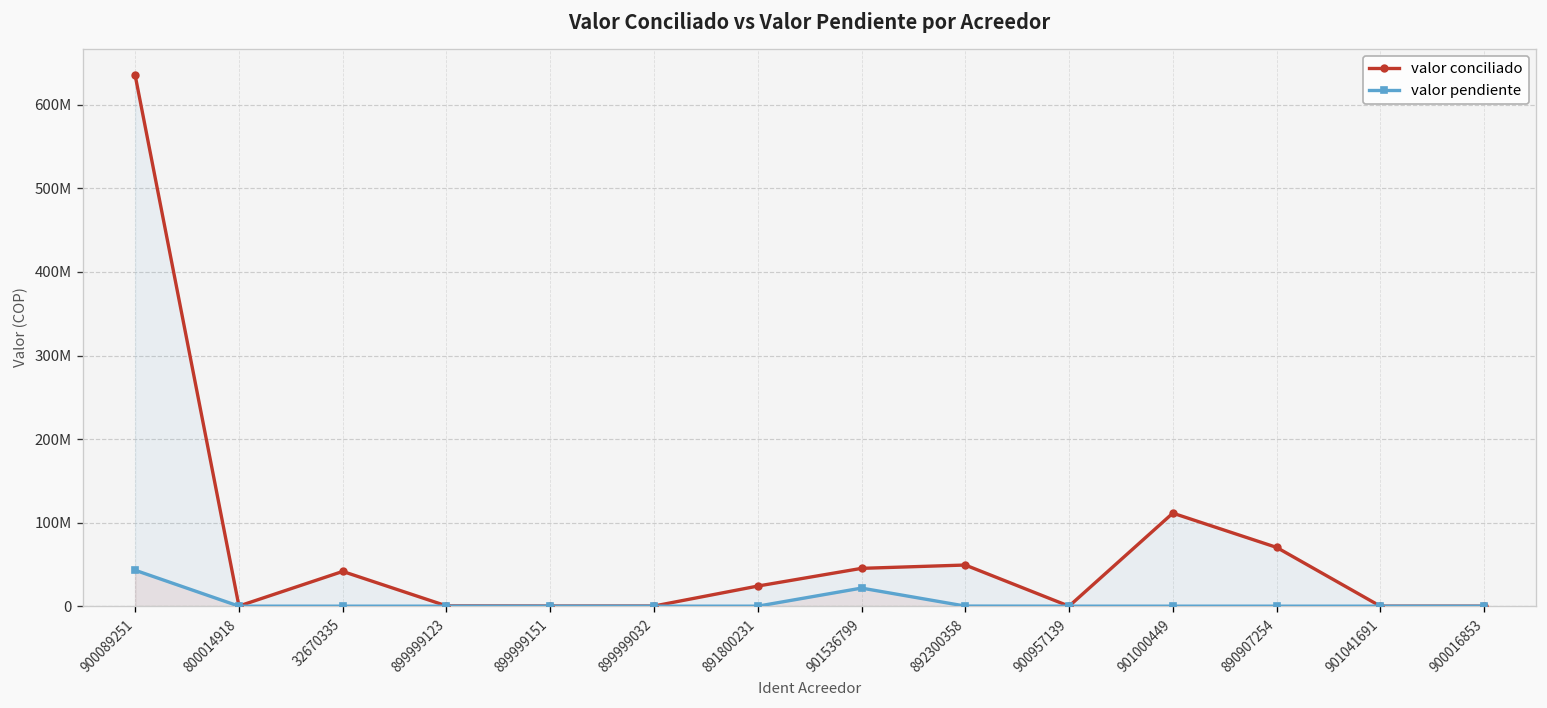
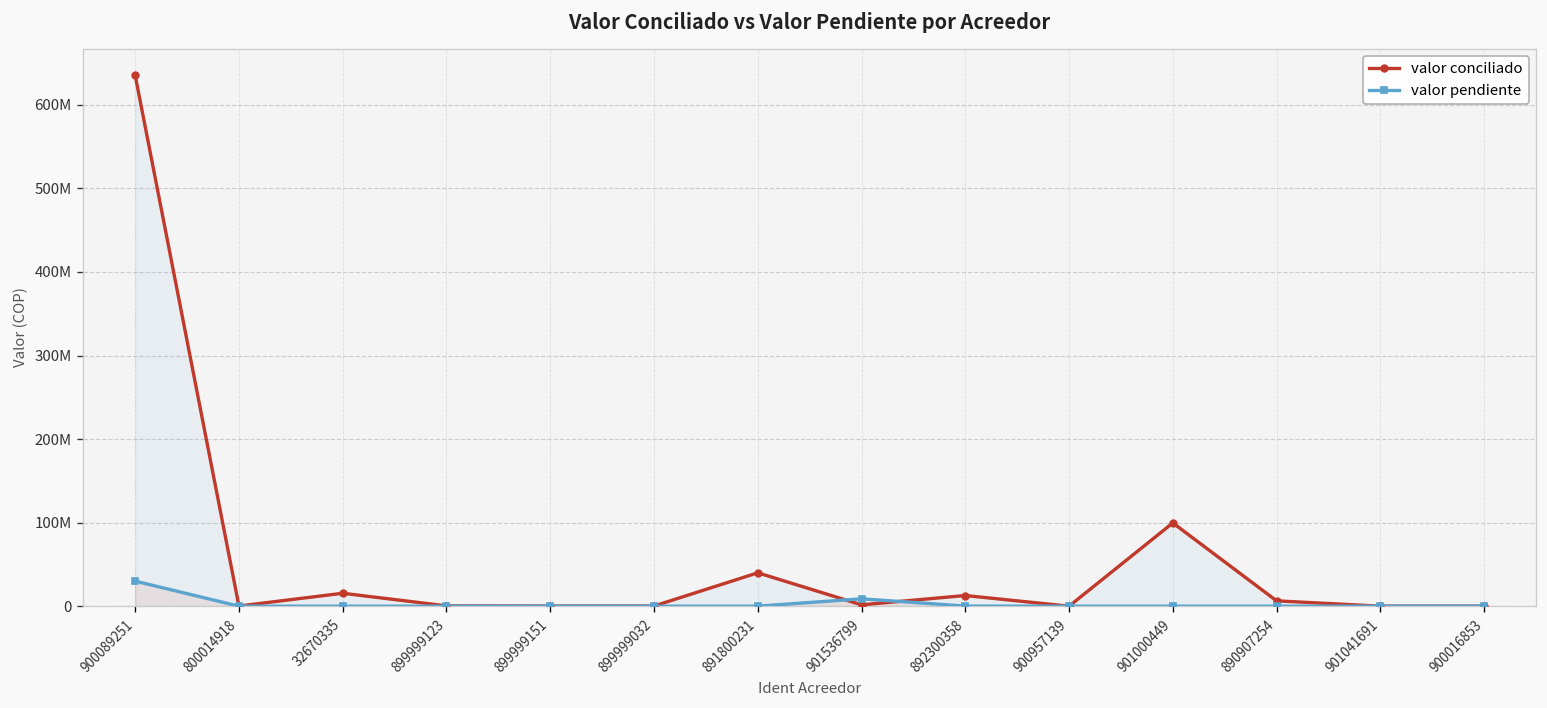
valor pendiente, 900089251: 40000000 -> 30000000
valor conciliado, 32670335: 40000000 -> 20000000
valor conciliado, 891800231: 20000000 -> 40000000
valor conciliado, 901536799: 50000000 -> 0
valor pendiente, 901536799: 20000000 -> 10000000
valor conciliado, 892300358: 50000000 -> 10000000
valor conciliado, 901000449: 110000000 -> 100000000
valor conciliado, 890907254: 70000000 -> 10000000
